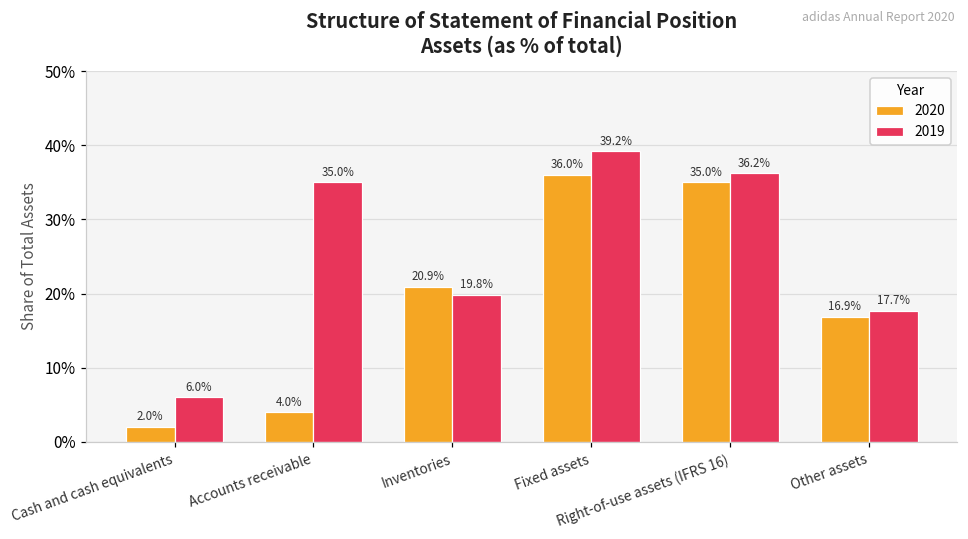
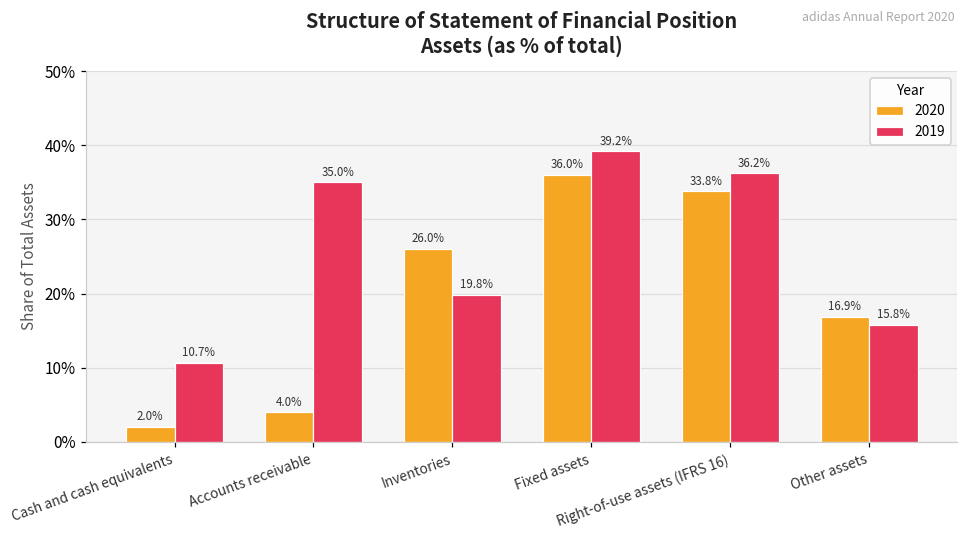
2019, Cash and cash equivalents: 6.0% -> 10.7%
2020, Inventories: 20.9% -> 26.0%
2020, Right-of-use assets (IFRS 16): 35.0% -> 33.8%
2019, Other assets: 17.7% -> 15.8%
